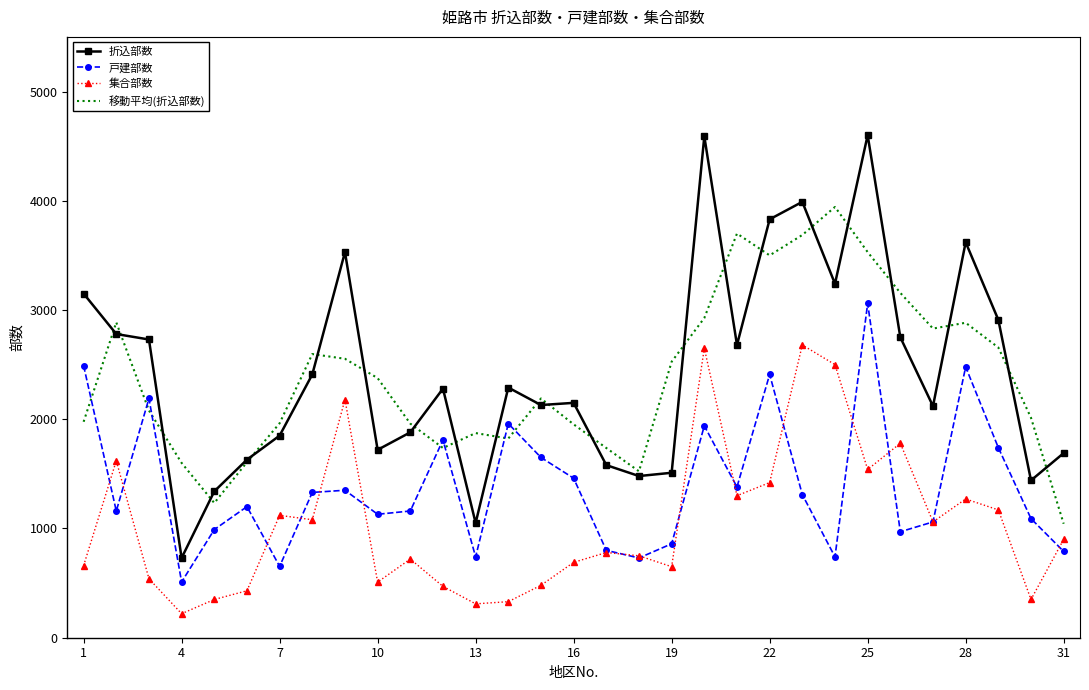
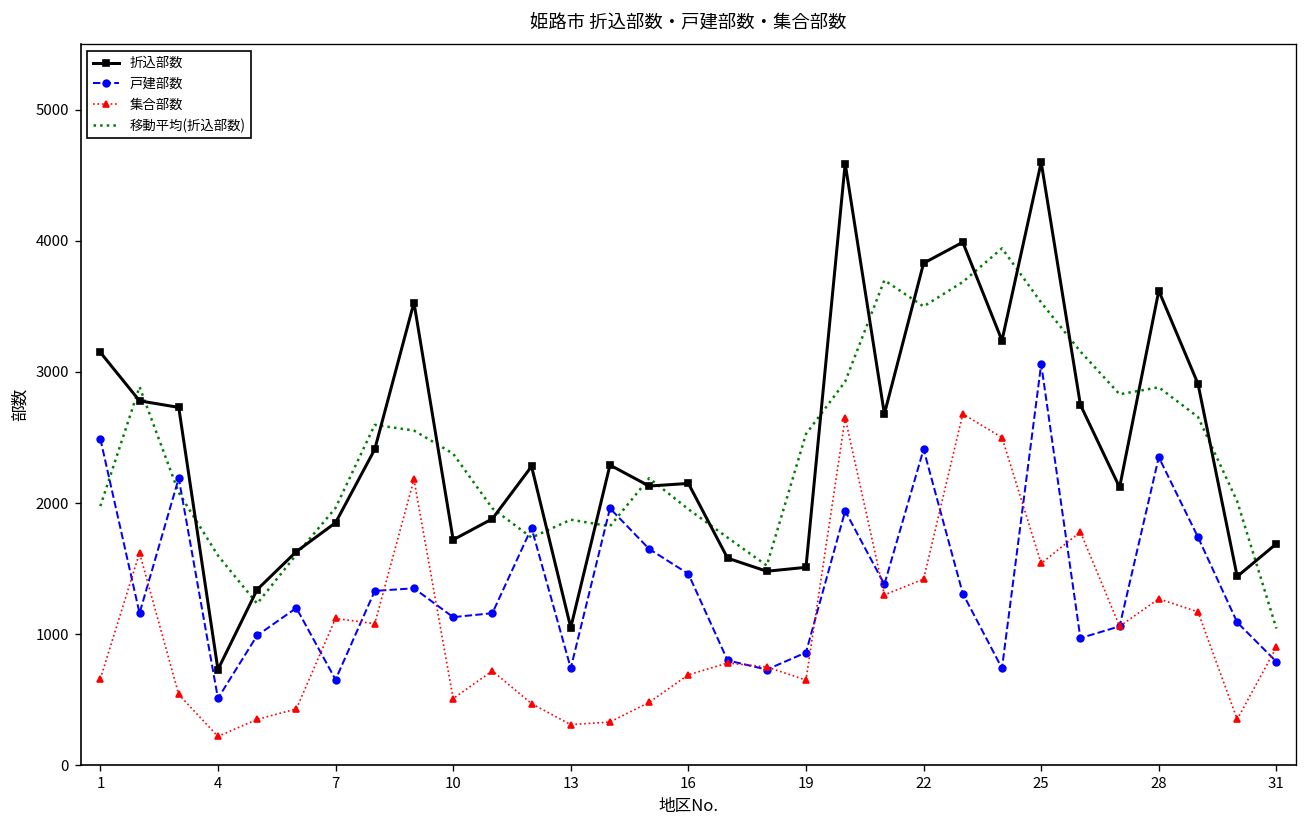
戸建部数, 28: 2480 -> 2350
